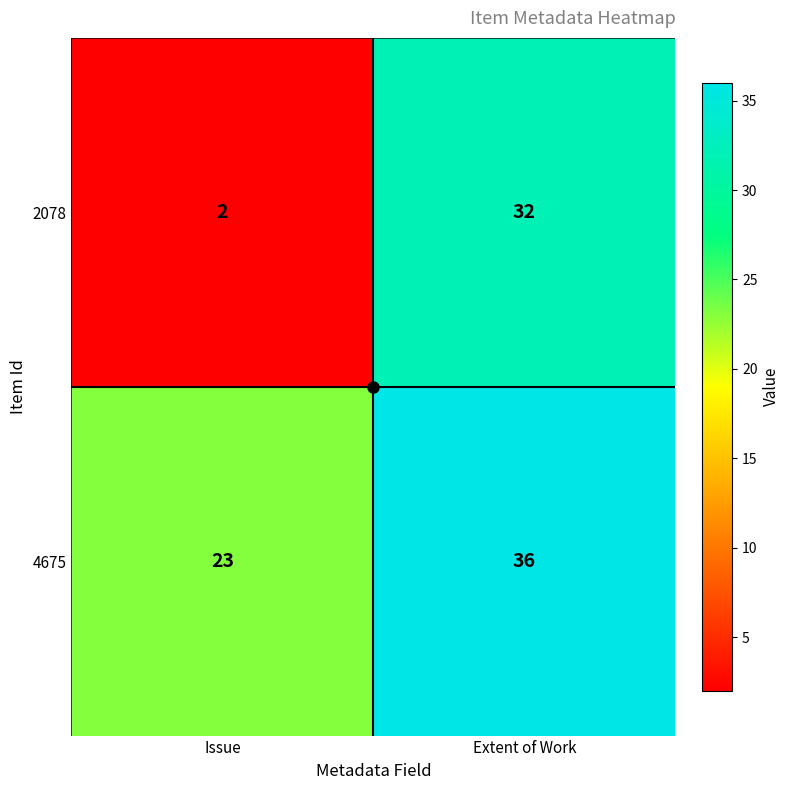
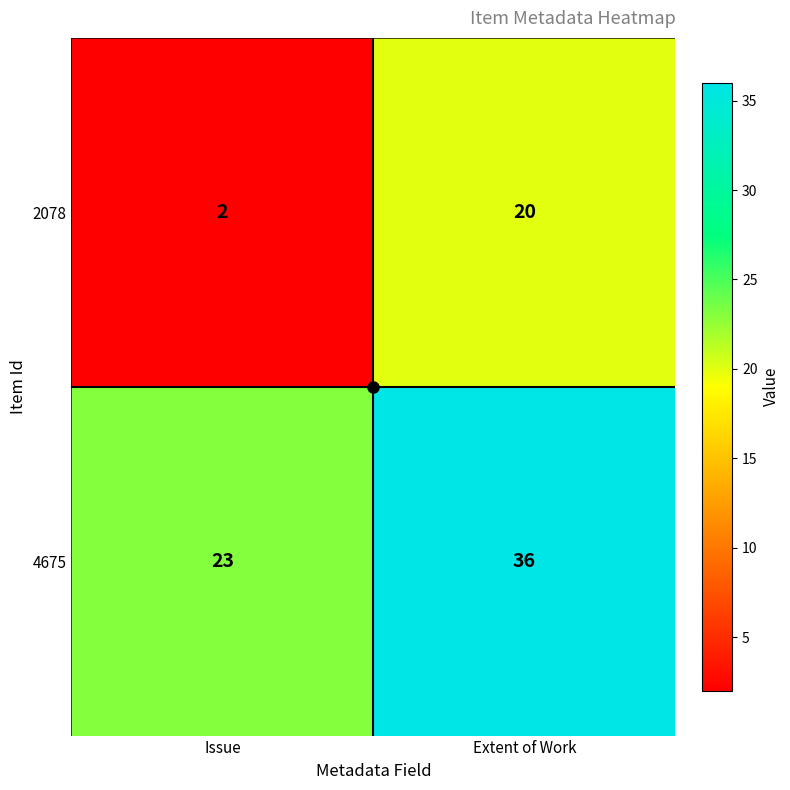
2078, Extent of Work: 32 -> 20
